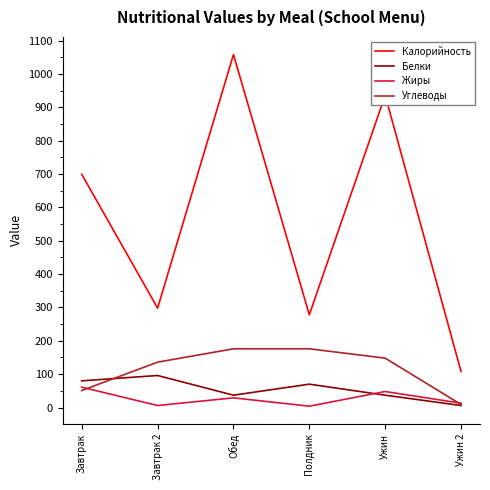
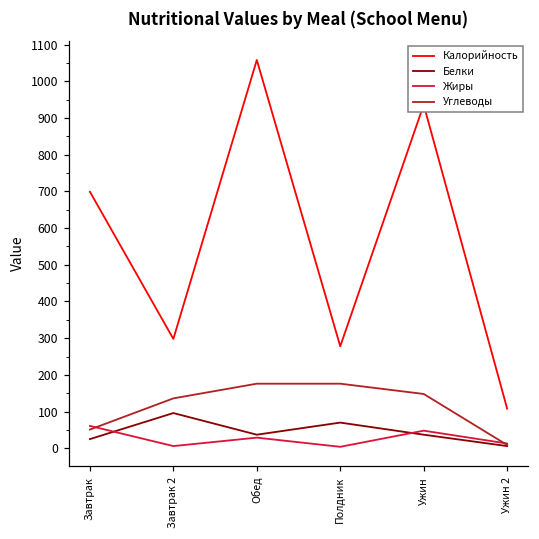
Белки, Завтрак: 80 -> 30
